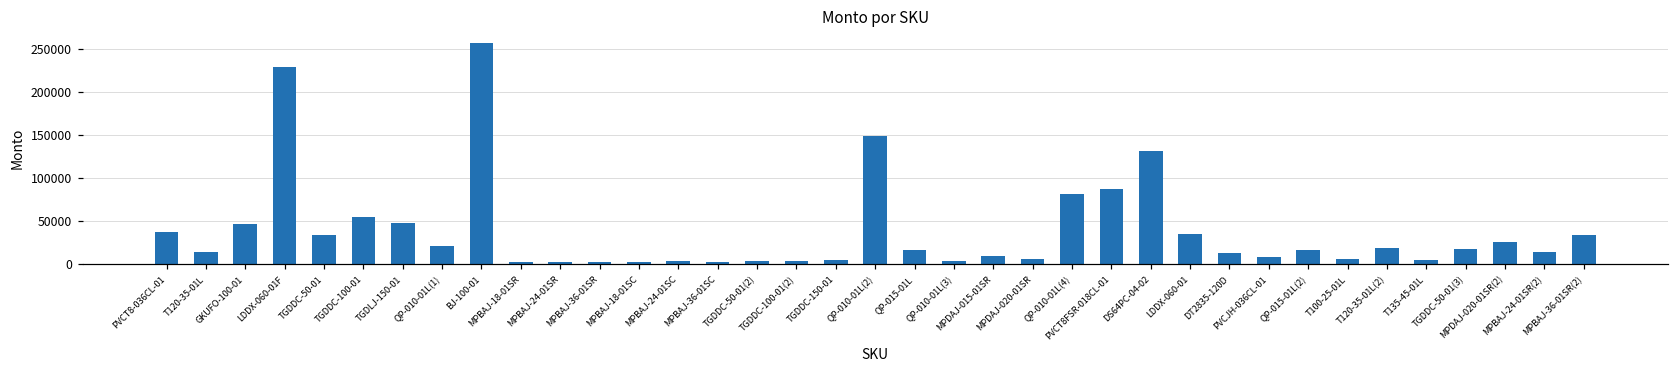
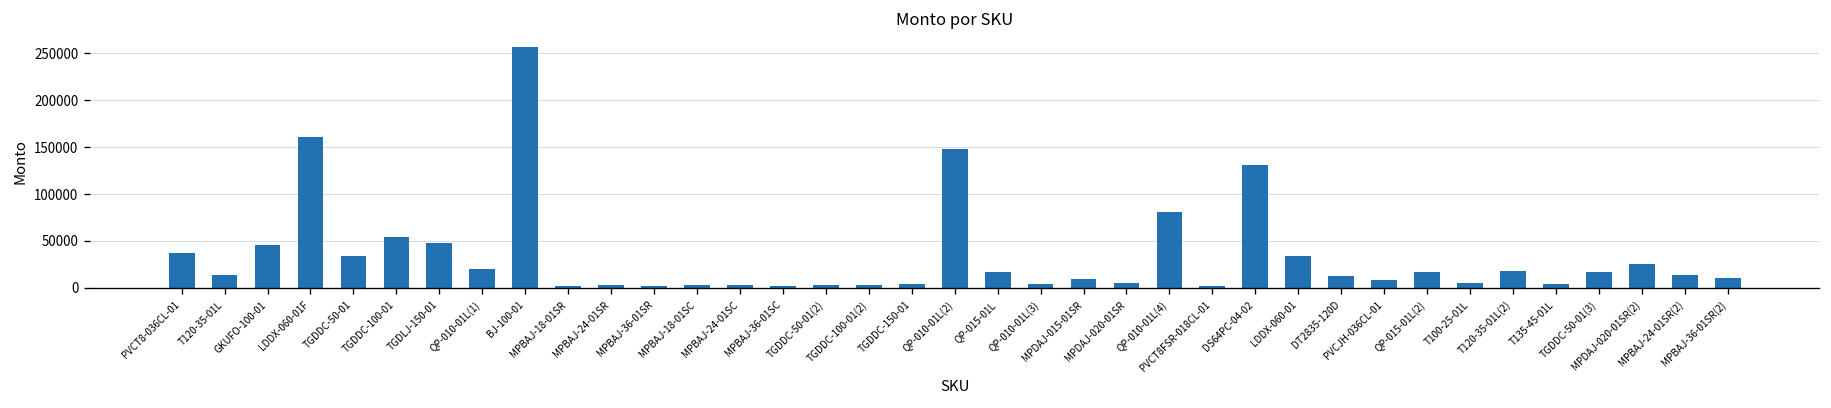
LDDX-060-01F: 230000 -> 160000
PVCT8FSR-018CL-01: 90000 -> 0
MPBAJ-36-01SR(2): 30000 -> 10000
